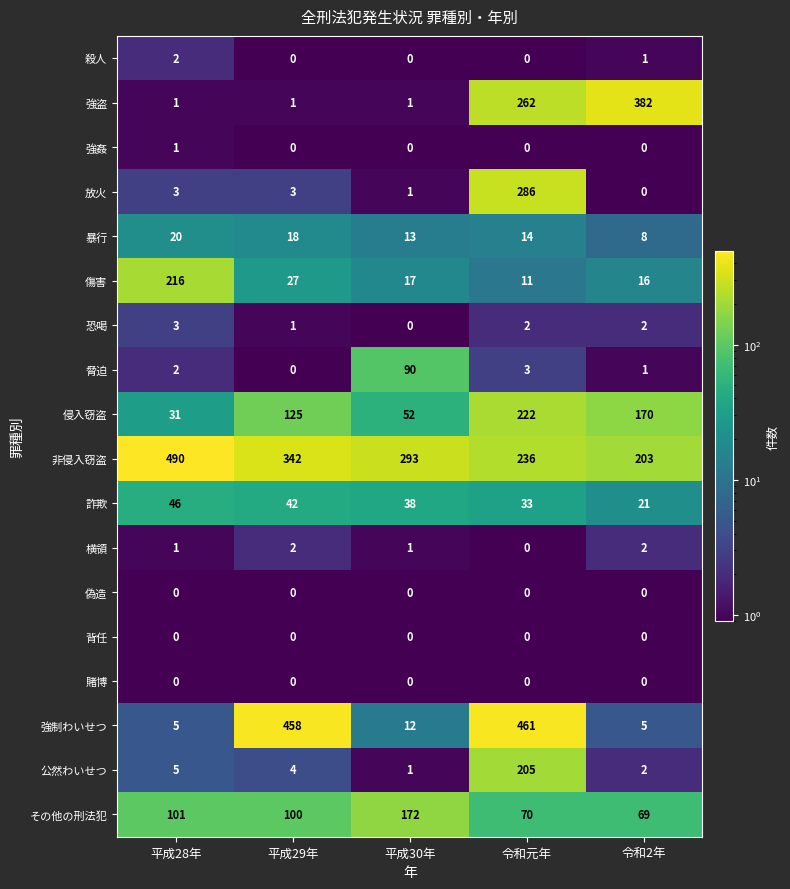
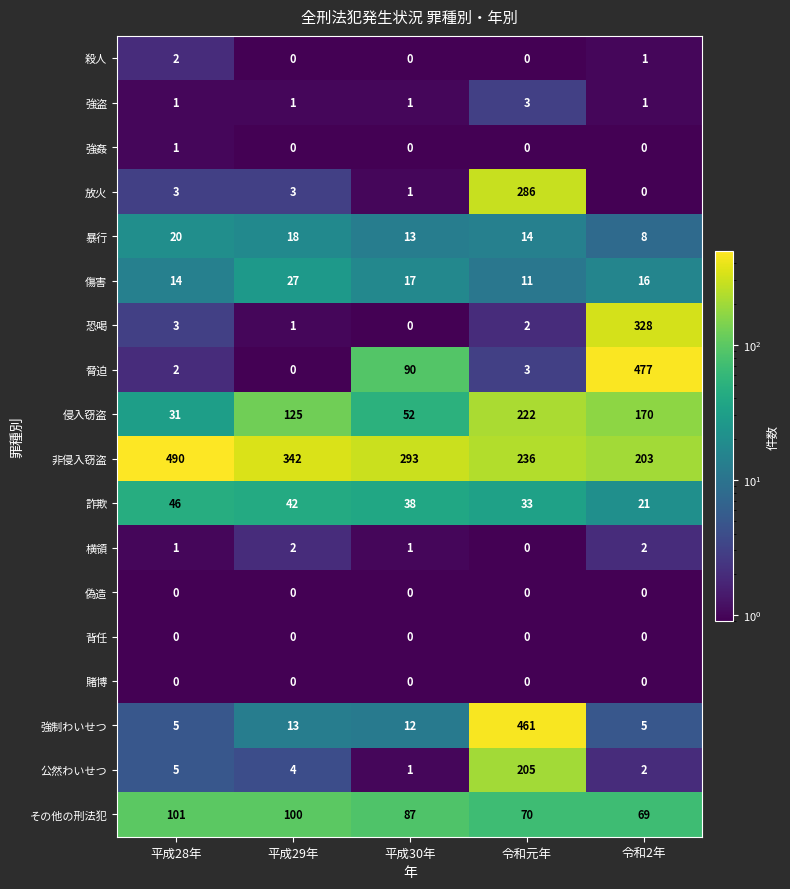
強盗, 令和元年: 262 -> 3
強盗, 令和2年: 382 -> 1
傷害, 平成28年: 216 -> 14
恐喝, 令和2年: 2 -> 328
脅迫, 令和2年: 1 -> 477
強制わいせつ, 平成29年: 458 -> 13
その他の刑法犯, 平成30年: 172 -> 87
